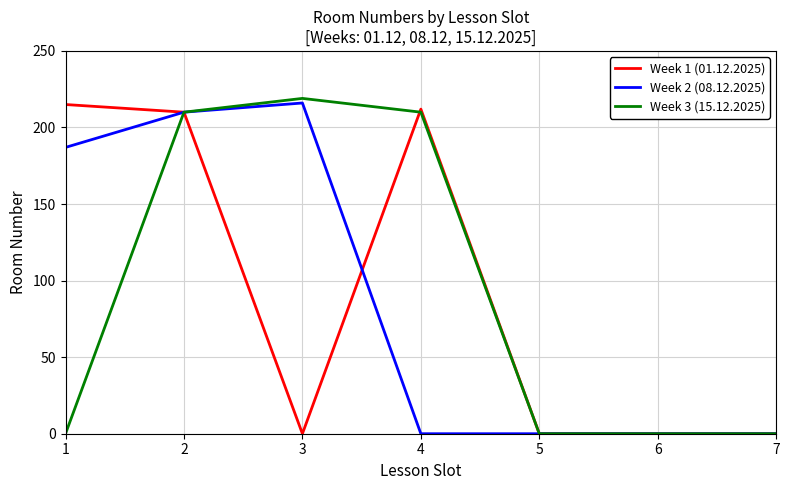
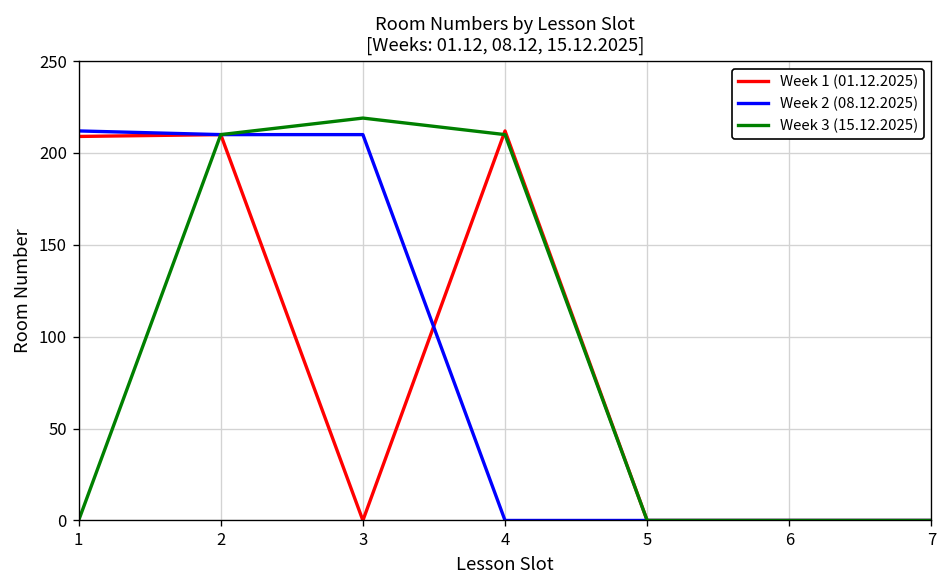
Week 1 (01.12.2025), 1: 215 -> 209
Week 2 (08.12.2025), 1: 187 -> 212
Week 2 (08.12.2025), 3: 216 -> 210
